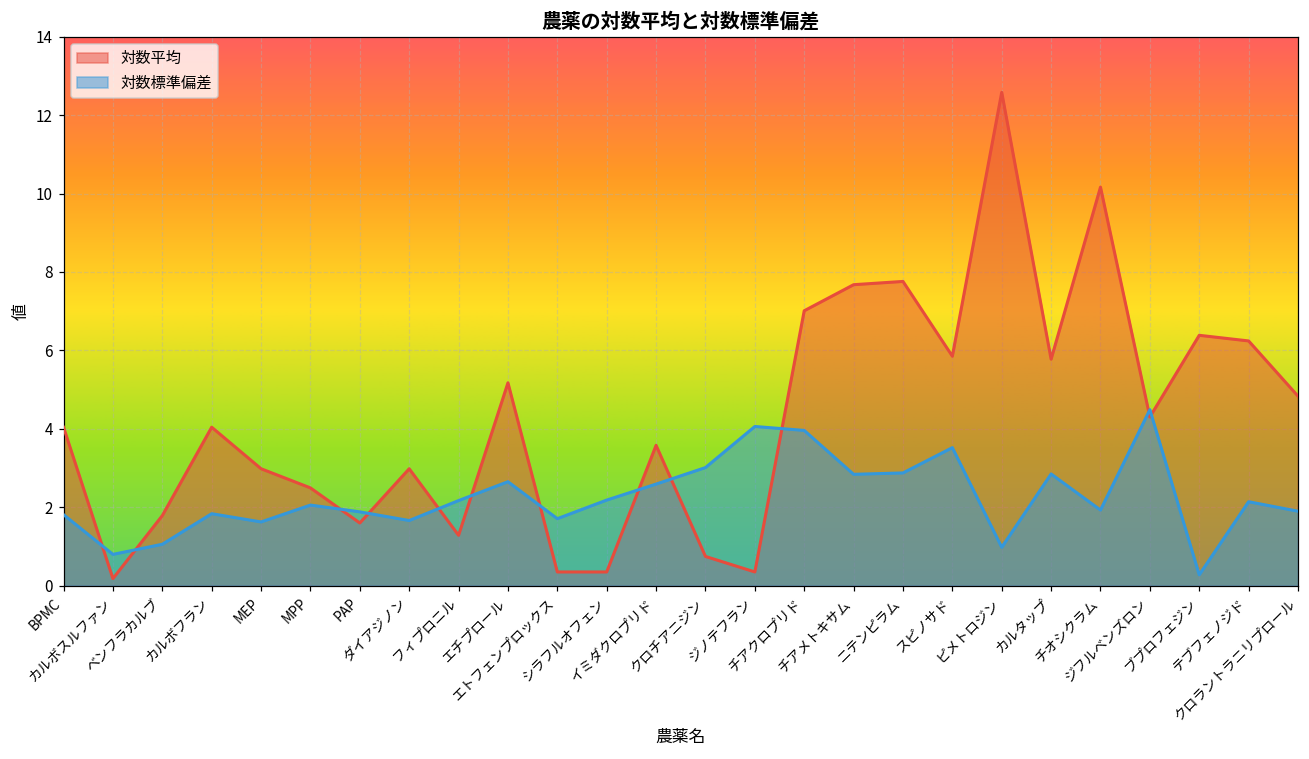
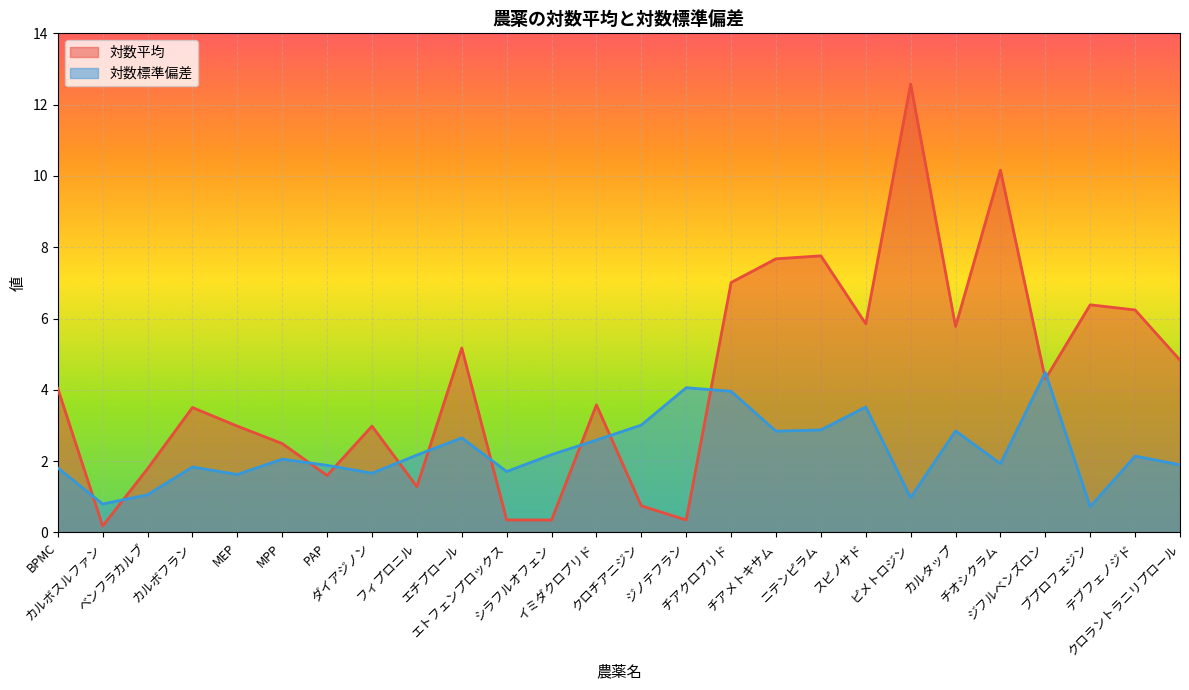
対数平均, カルボフラン: 4.0 -> 3.5
対数標準偏差, ブプロフェジン: 0.3 -> 0.7
